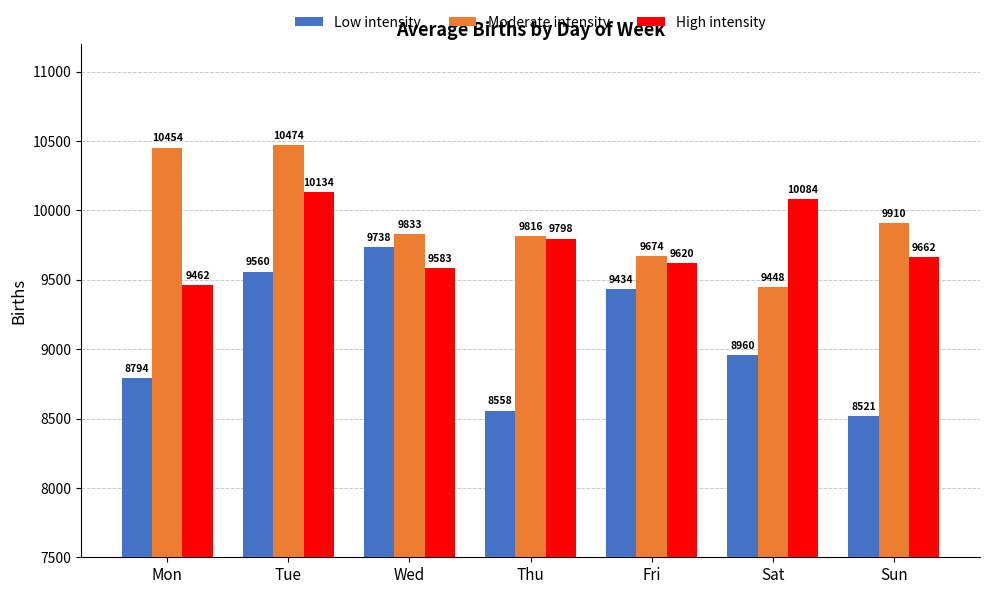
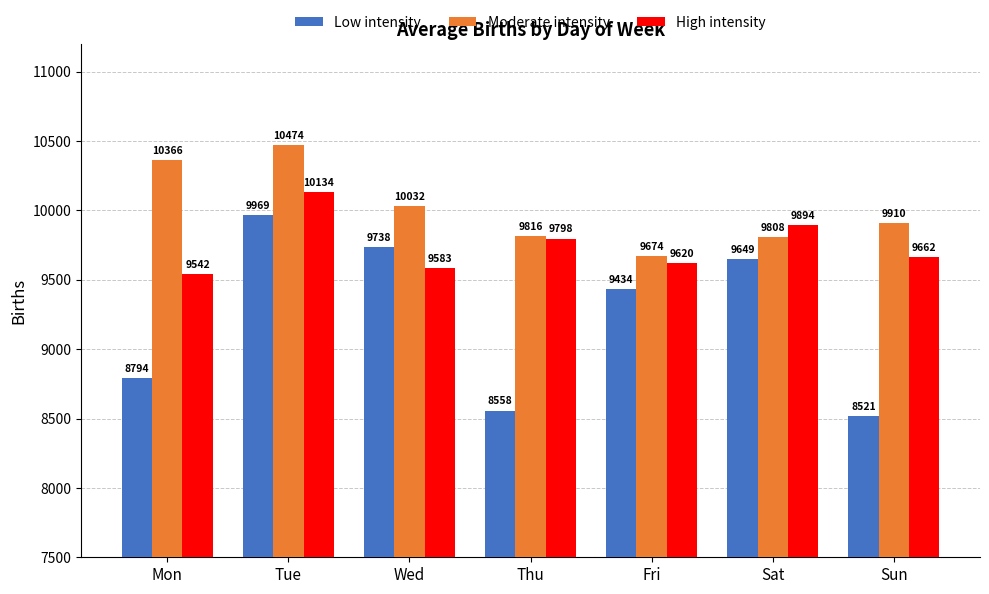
Moderate intensity, Mon: 10454 -> 10366
High intensity, Mon: 9462 -> 9542
Low intensity, Tue: 9560 -> 9969
Moderate intensity, Wed: 9833 -> 10032
Low intensity, Sat: 8960 -> 9649
Moderate intensity, Sat: 9448 -> 9808
High intensity, Sat: 10084 -> 9894
